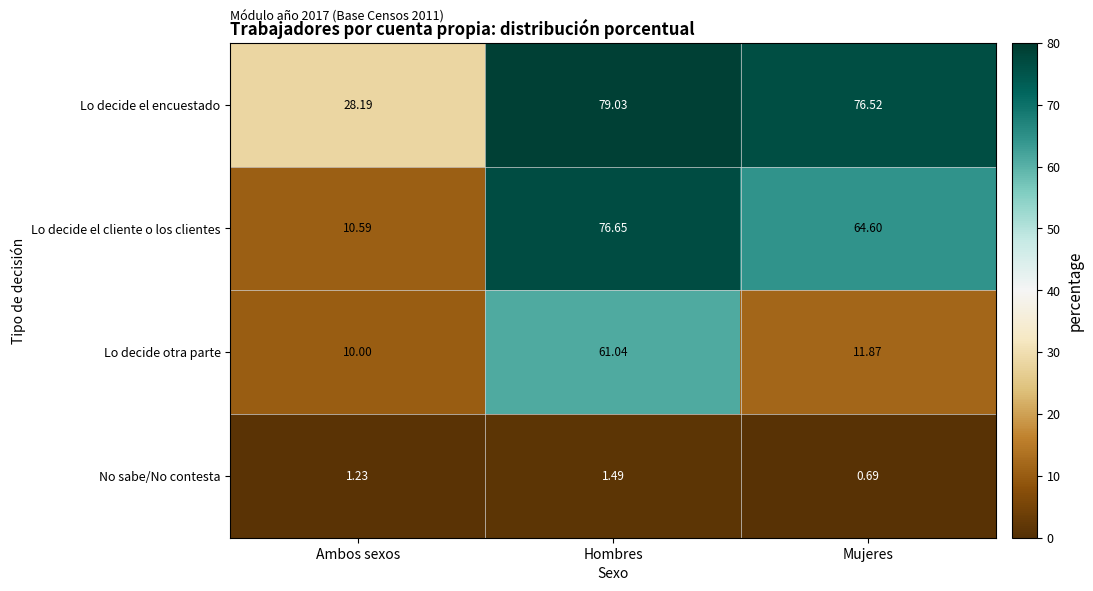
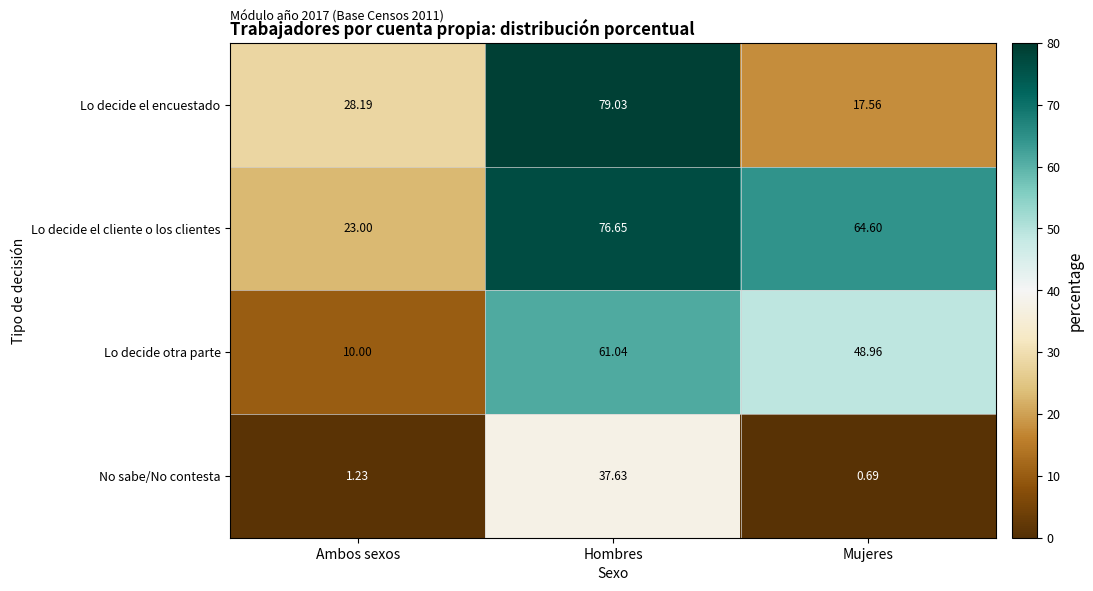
Lo decide el encuestado, Mujeres: 76.52 -> 17.56
Lo decide el cliente o los clientes, Ambos sexos: 10.59 -> 23.00
Lo decide otra parte, Mujeres: 11.87 -> 48.96
No sabe/No contesta, Hombres: 1.49 -> 37.63
